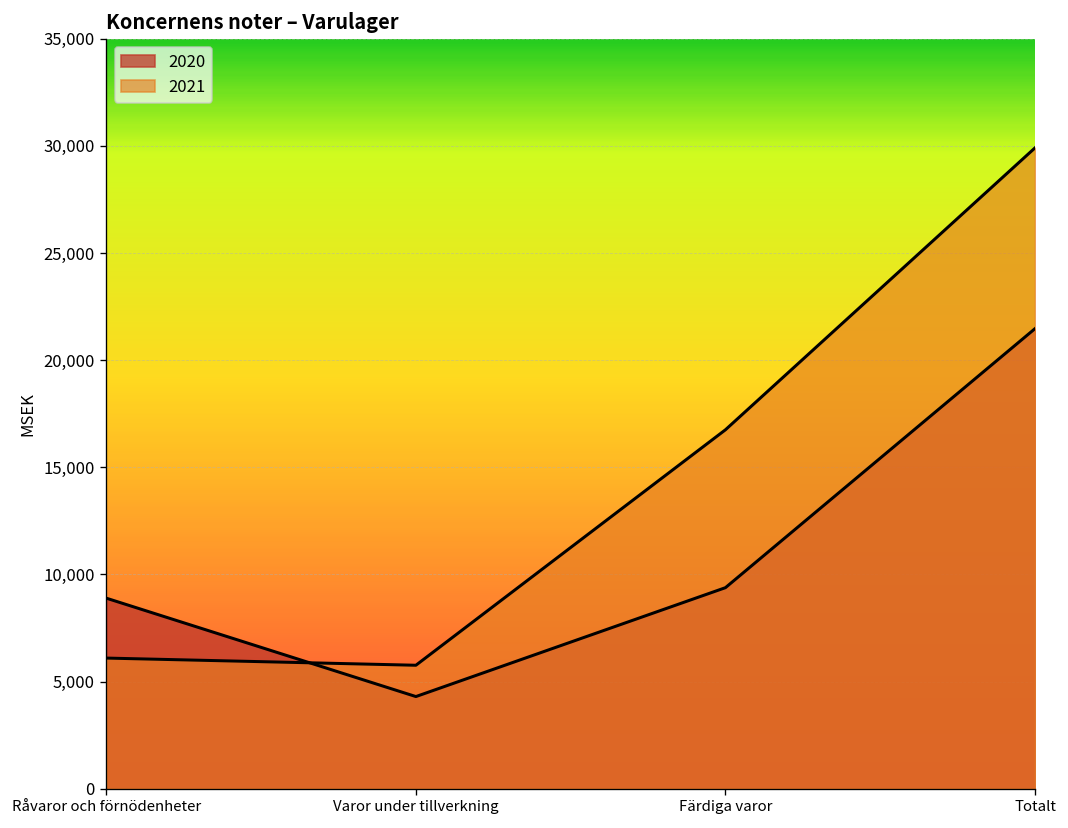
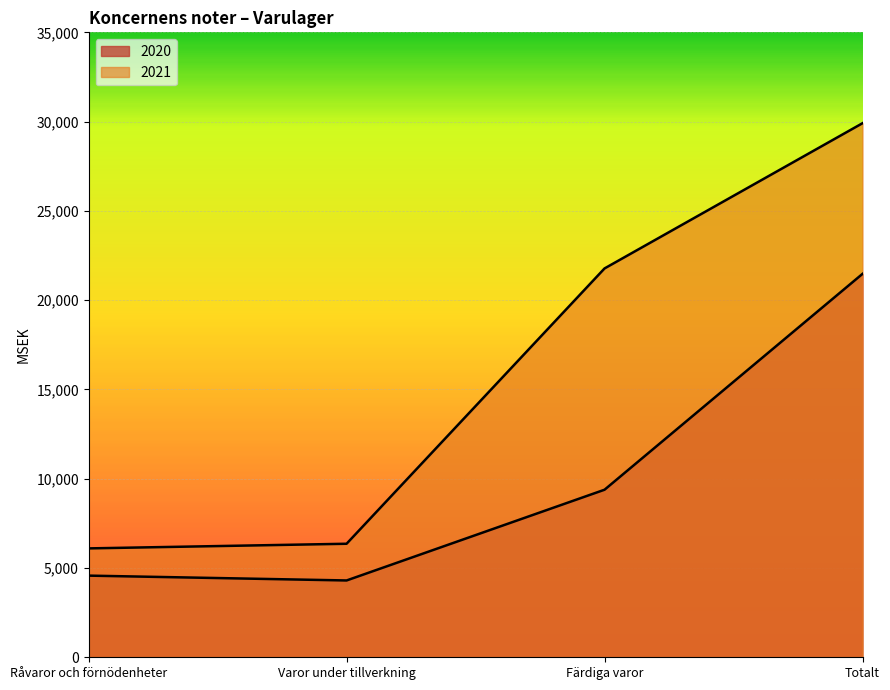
2020, Råvaror och förnödenheter: 8,900 -> 4,600
2021, Varor under tillverkning: 5,800 -> 6,400
2021, Färdiga varor: 16,800 -> 21,800
